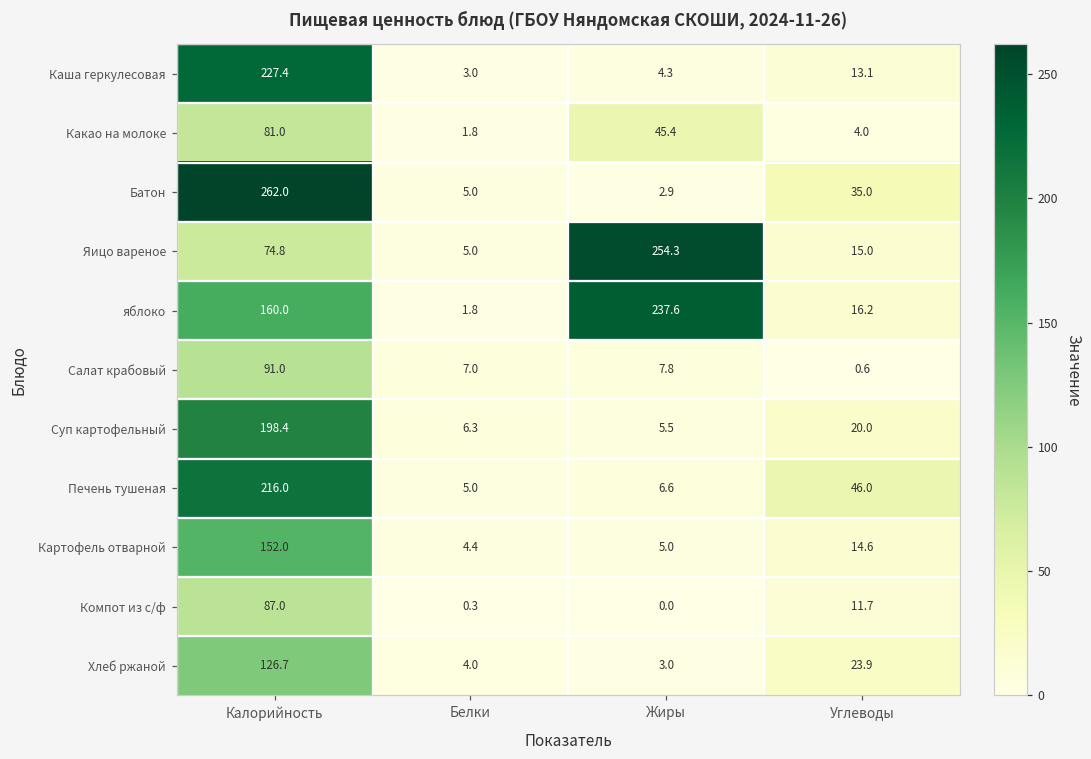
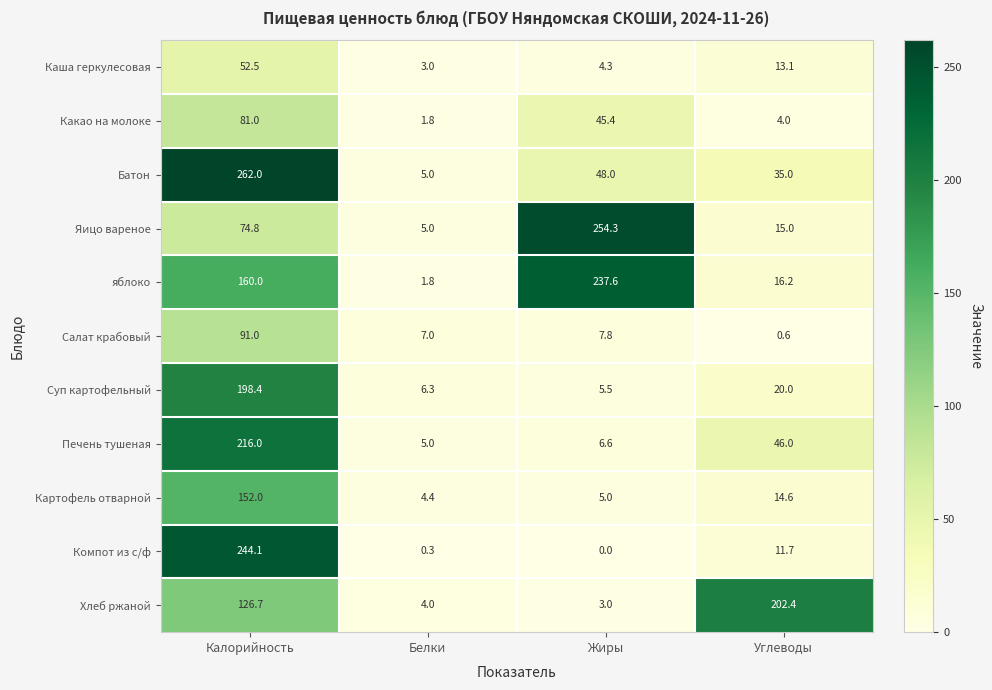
Каша геркулесовая, Калорийность: 227.4 -> 52.5
Батон, Жиры: 2.9 -> 48.0
Компот из с/ф, Калорийность: 87.0 -> 244.1
Хлеб ржаной, Углеводы: 23.9 -> 202.4
